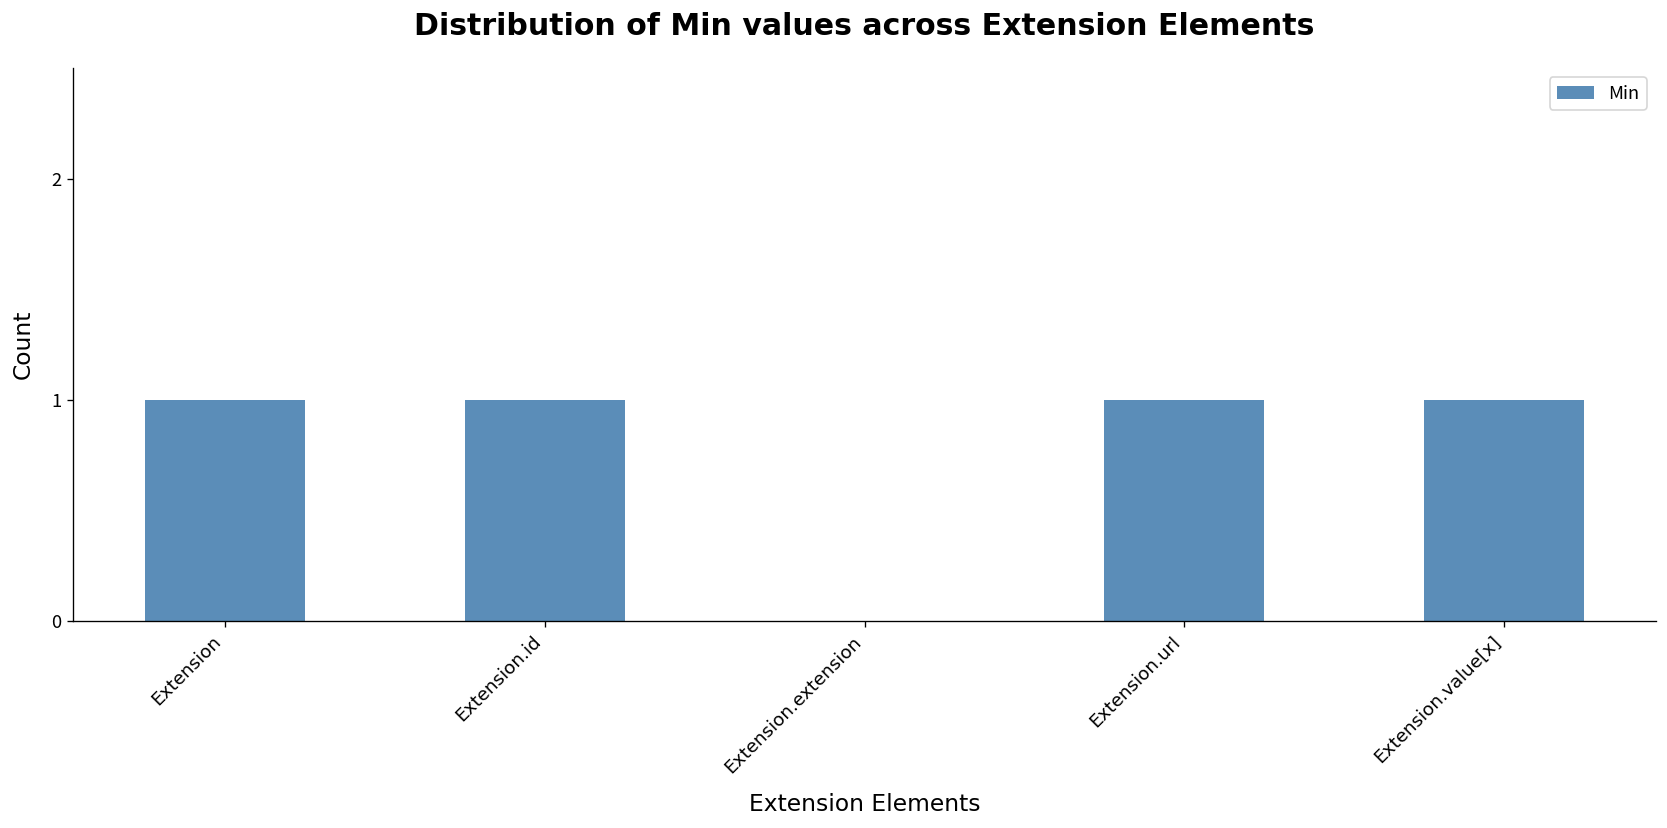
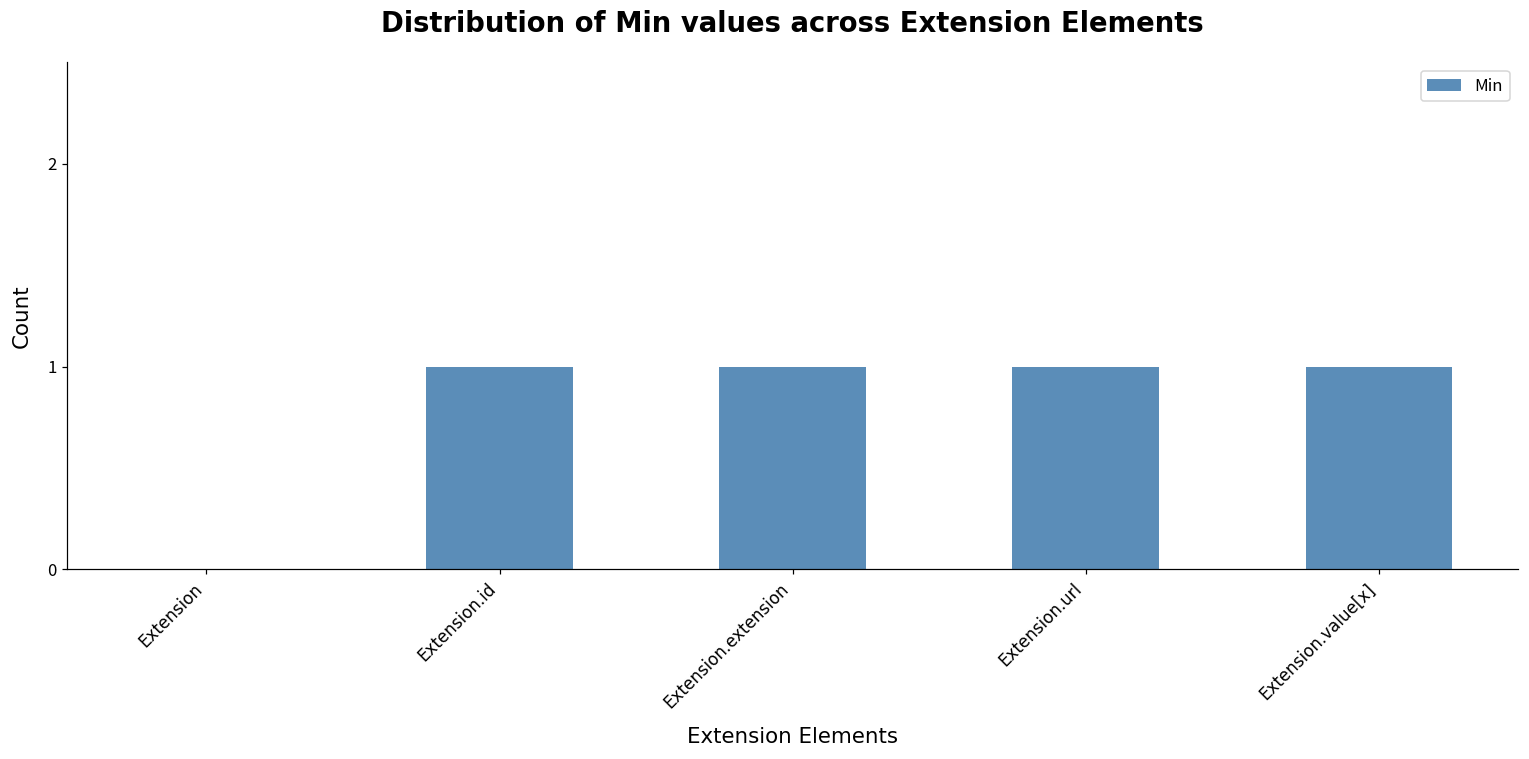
Extension: 1 -> 0
Extension.extension: 0 -> 1
